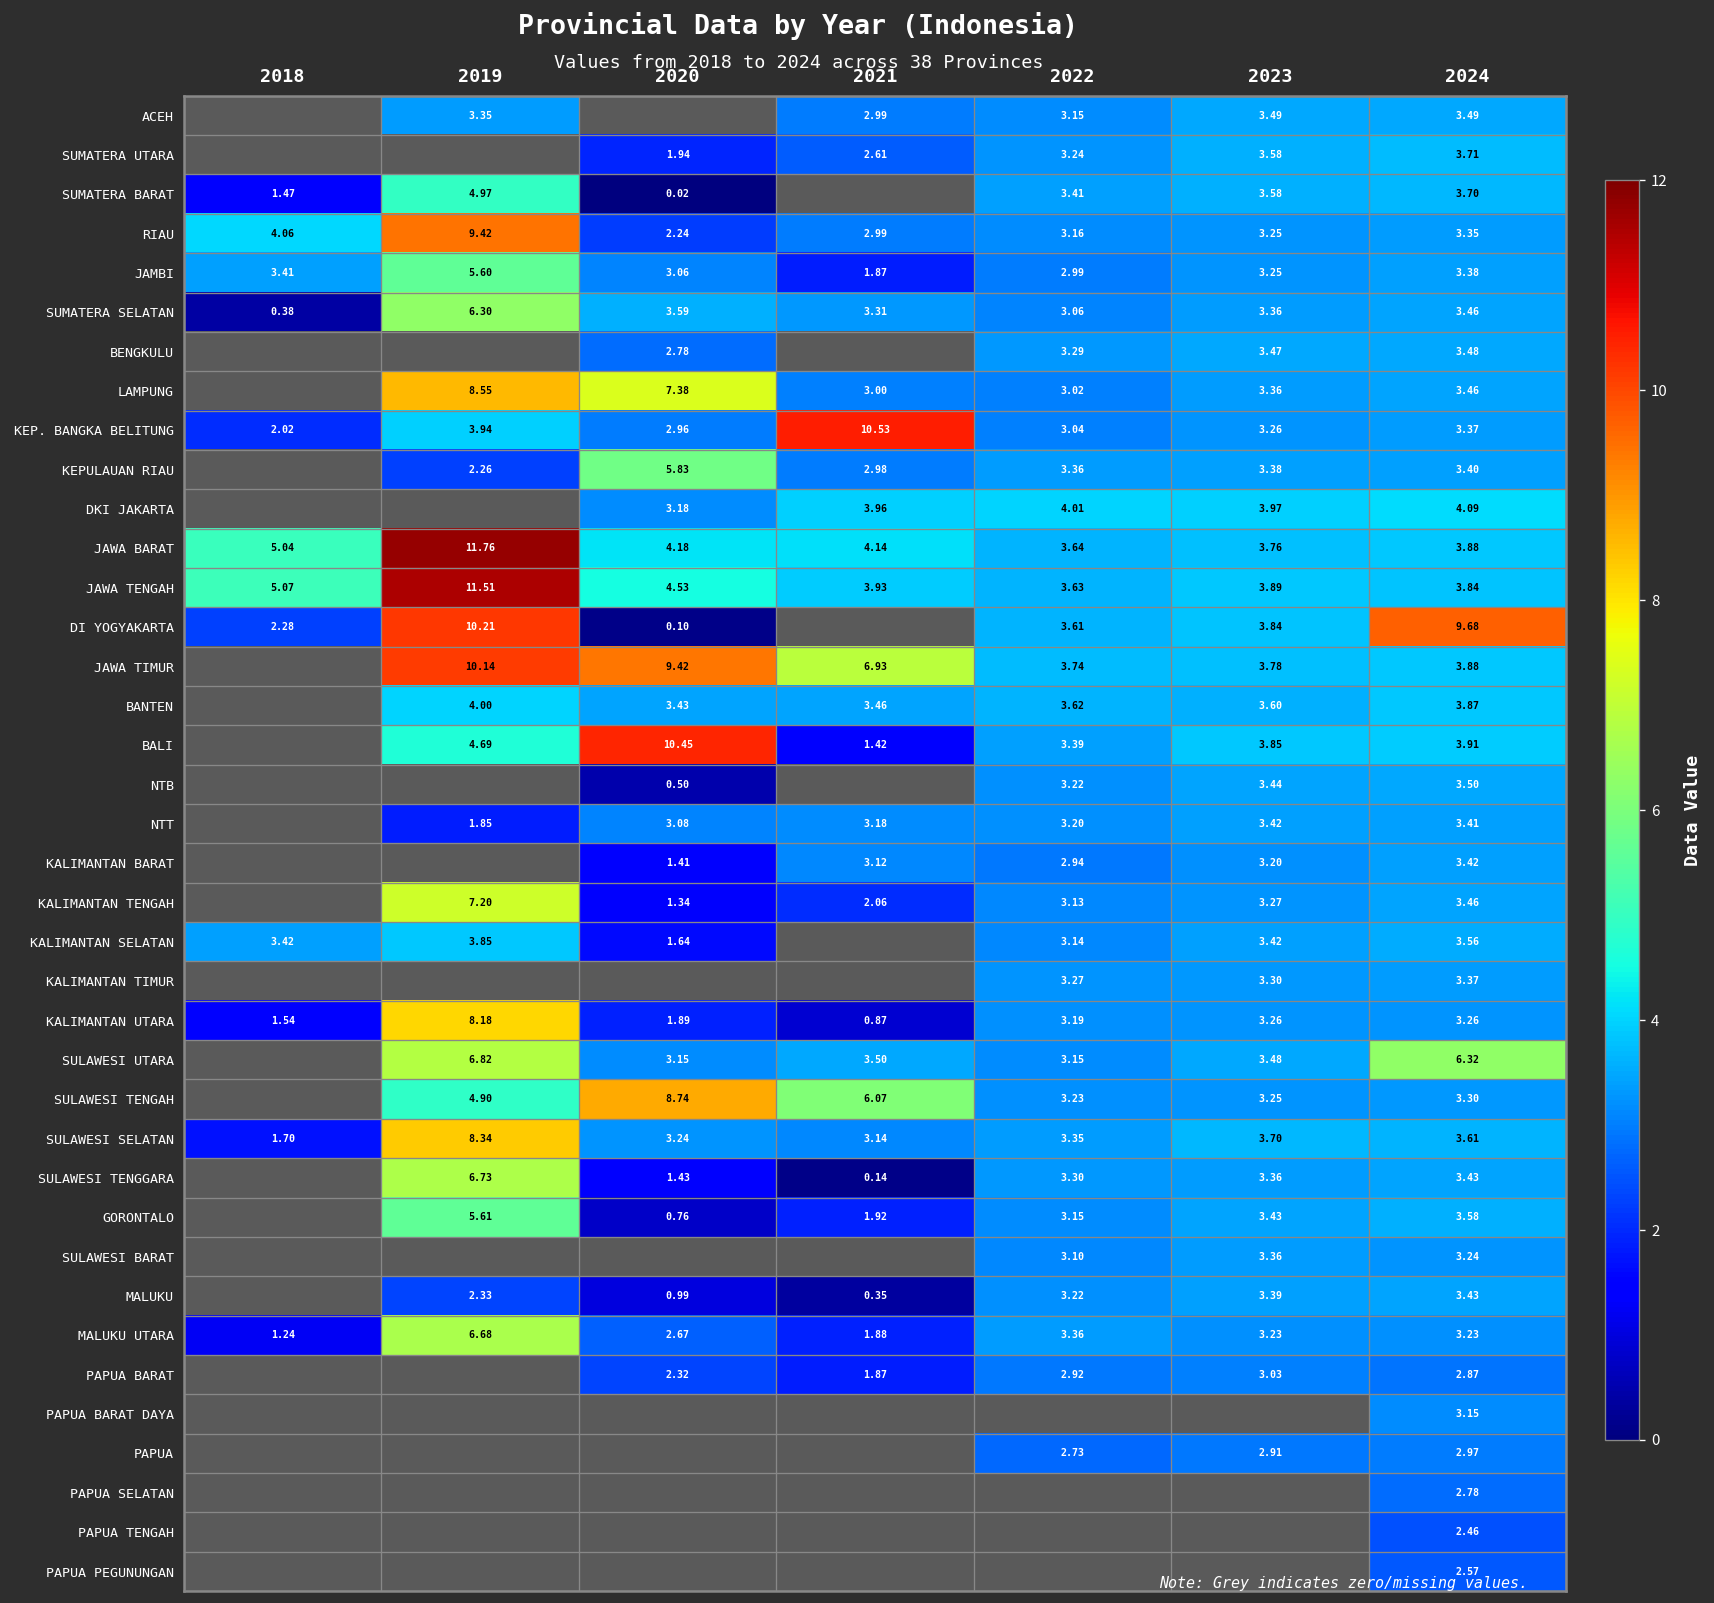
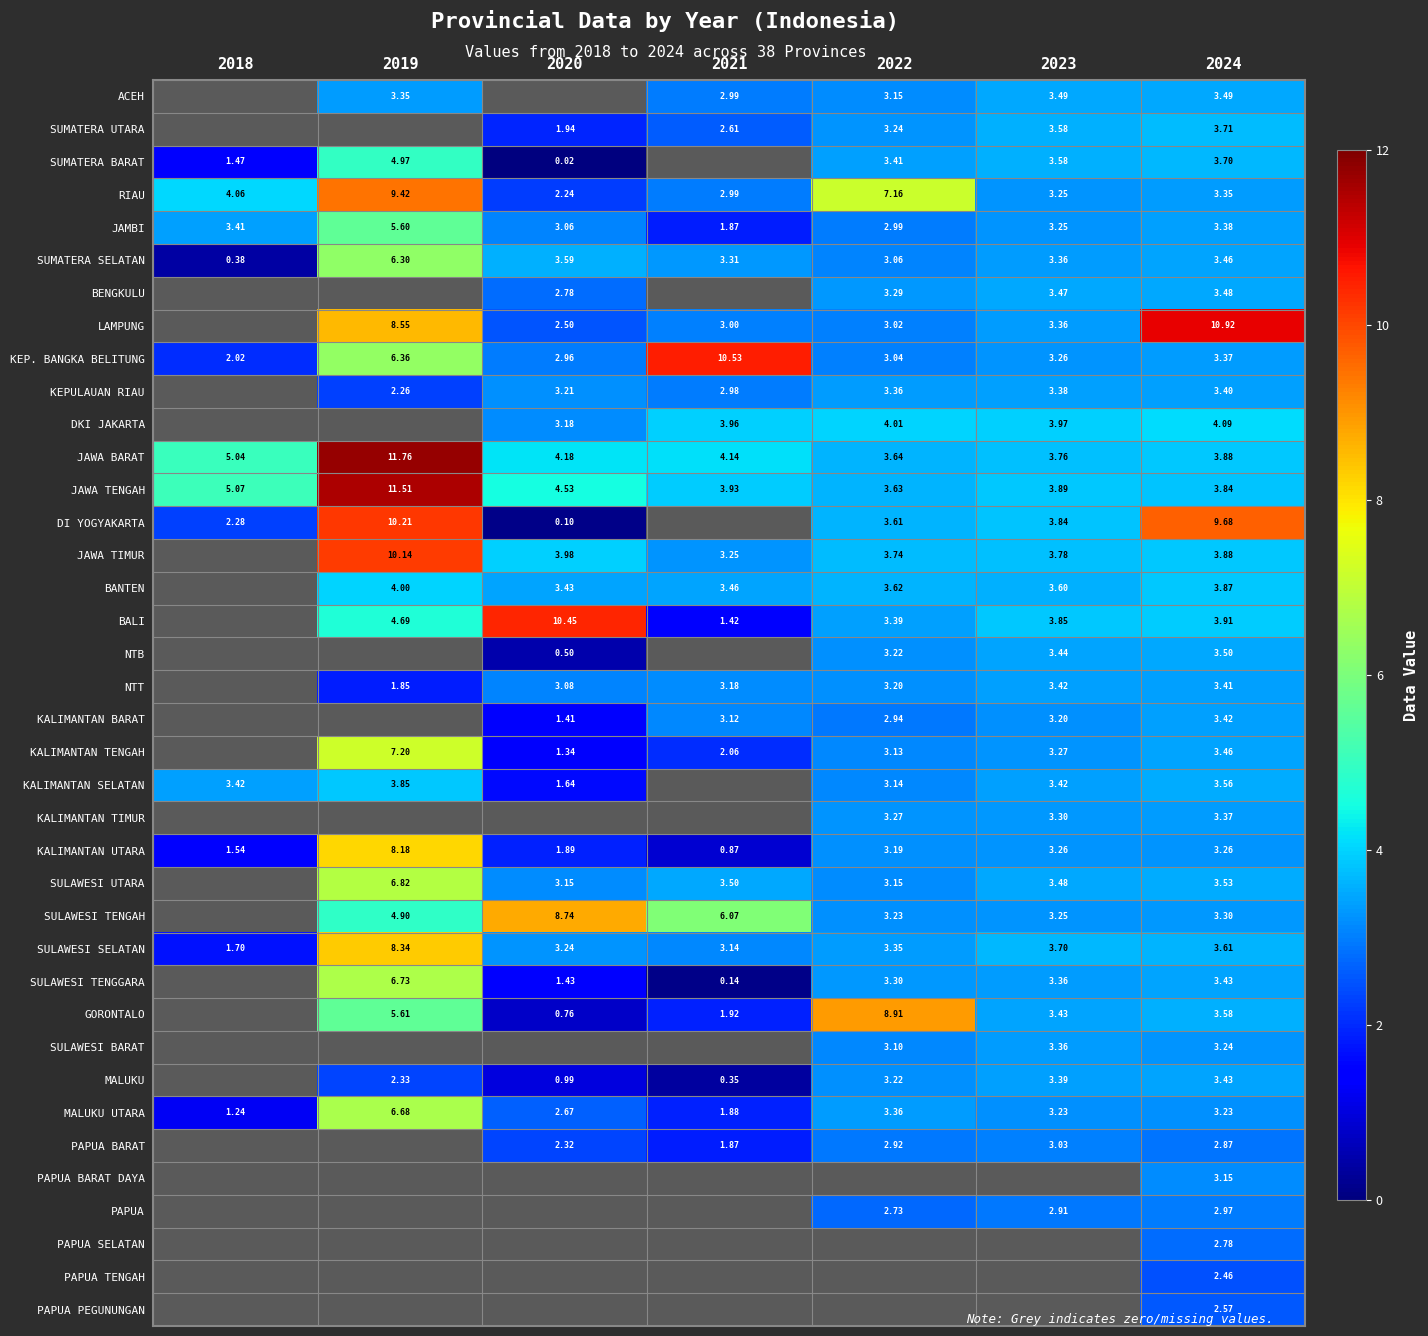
RIAU, 2022: 3.16 -> 7.16
LAMPUNG, 2020: 7.38 -> 2.50
LAMPUNG, 2024: 3.46 -> 10.92
KEP. BANGKA BELITUNG, 2019: 3.94 -> 6.36
KEPULAUAN RIAU, 2020: 5.83 -> 3.21
JAWA TIMUR, 2020: 9.42 -> 3.98
JAWA TIMUR, 2021: 6.93 -> 3.25
SULAWESI UTARA, 2024: 6.32 -> 3.53
GORONTALO, 2022: 3.15 -> 8.91
